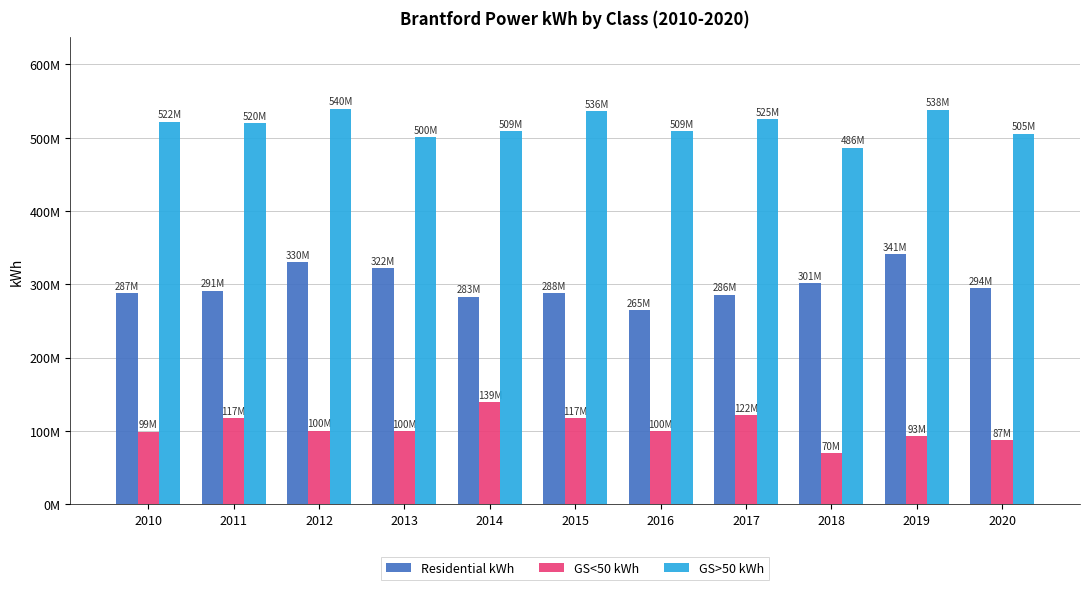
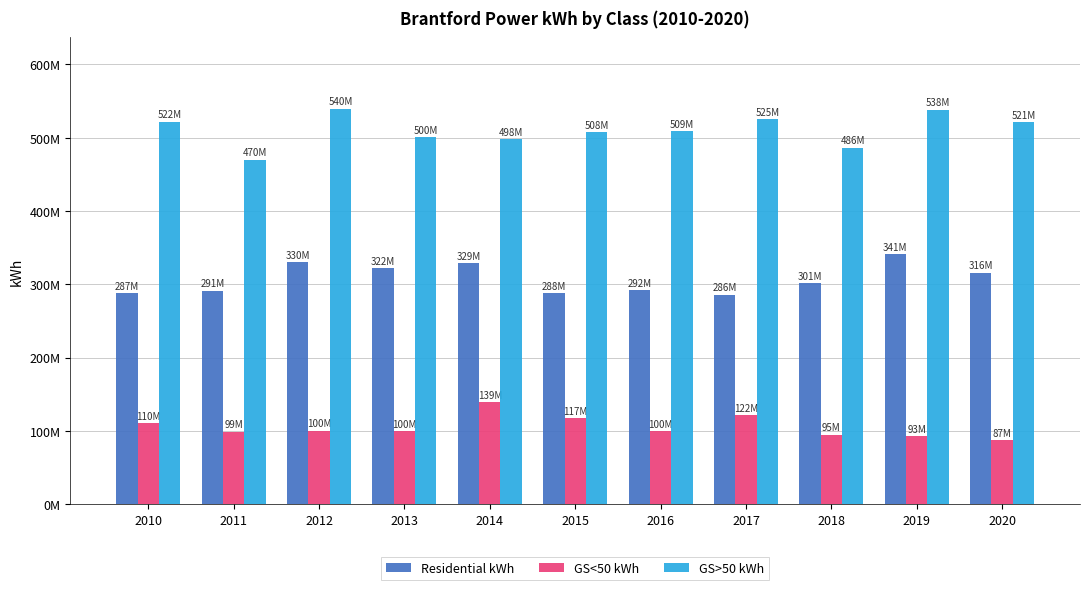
GS<50 kWh, 2010: 99M -> 110M
GS<50 kWh, 2011: 117M -> 99M
GS>50 kWh, 2011: 520M -> 470M
Residential kWh, 2014: 283M -> 329M
GS>50 kWh, 2014: 509M -> 498M
GS>50 kWh, 2015: 536M -> 508M
Residential kWh, 2016: 265M -> 292M
GS<50 kWh, 2018: 70M -> 95M
Residential kWh, 2020: 294M -> 316M
GS>50 kWh, 2020: 505M -> 521M
